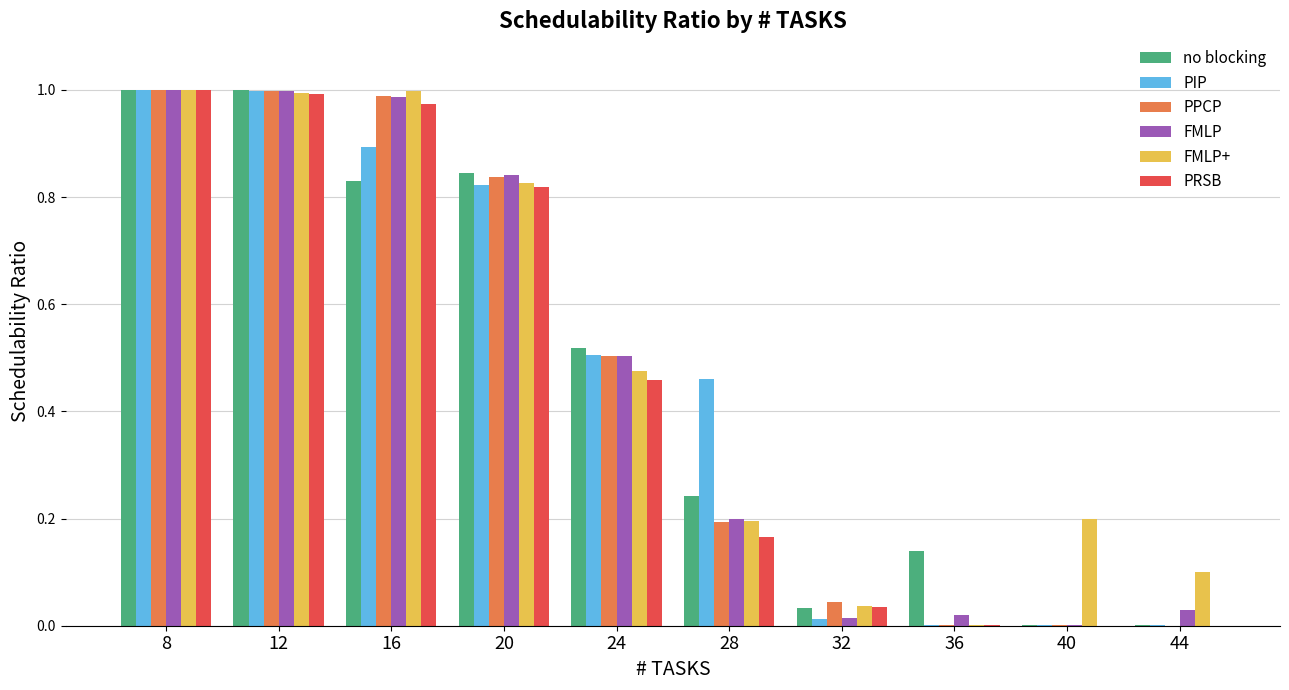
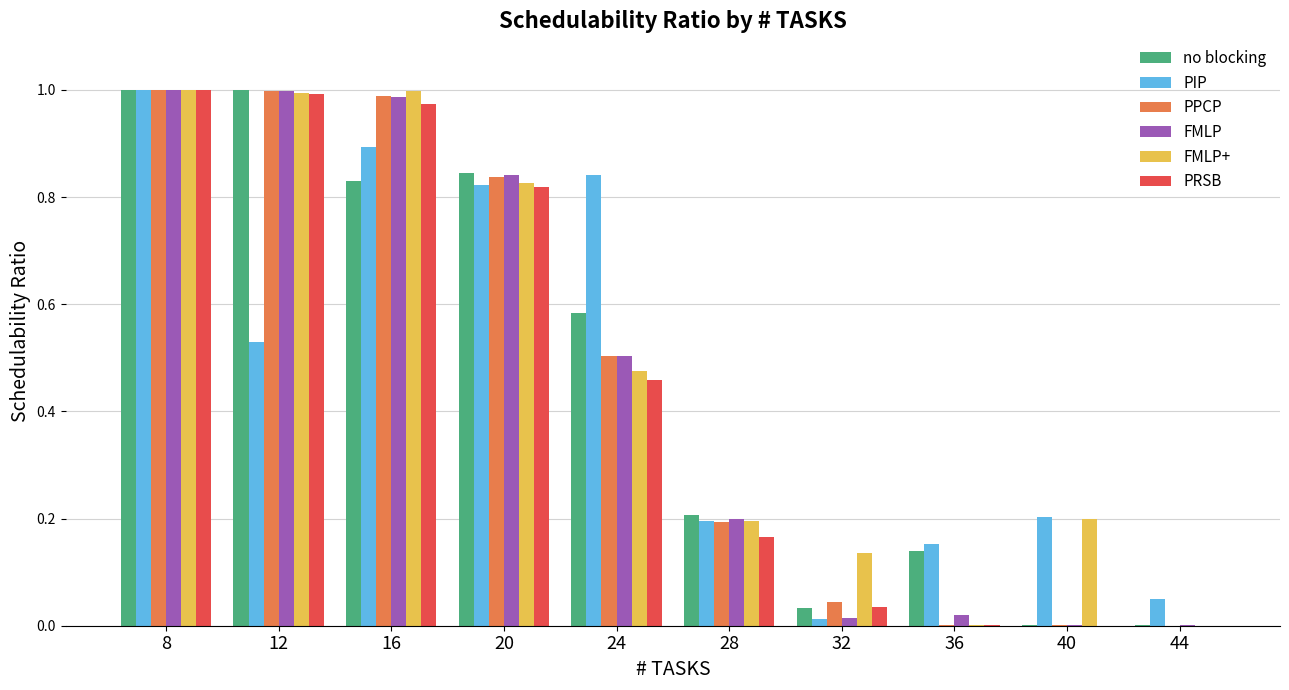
PIP, 12: 1.00 -> 0.53
no blocking, 24: 0.52 -> 0.58
PIP, 24: 0.51 -> 0.84
no blocking, 28: 0.24 -> 0.21
PIP, 28: 0.46 -> 0.20
FMLP+, 32: 0.04 -> 0.14
PIP, 36: 0.00 -> 0.15
PIP, 40: 0.00 -> 0.20
PIP, 44: 0.00 -> 0.05
FMLP, 44: 0.03 -> 0.00
FMLP+, 44: 0.1 -> 0.0
